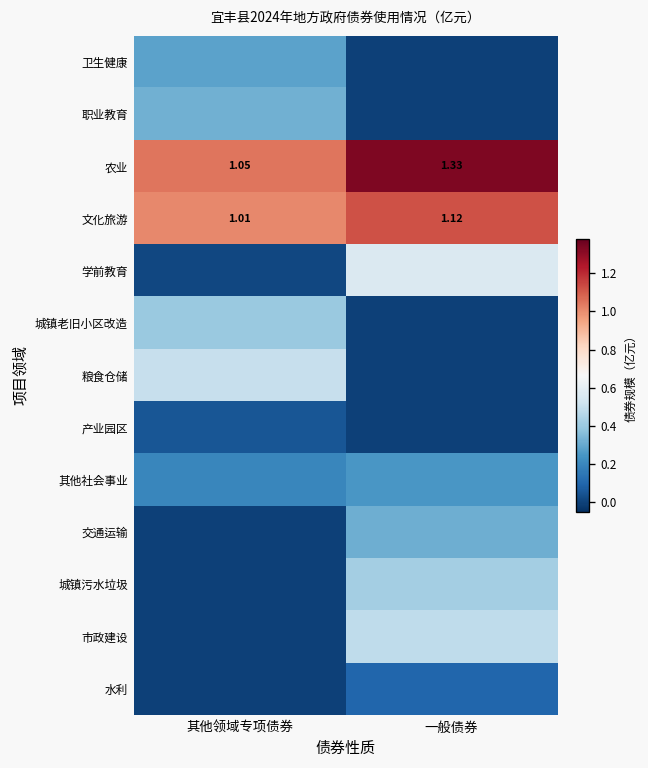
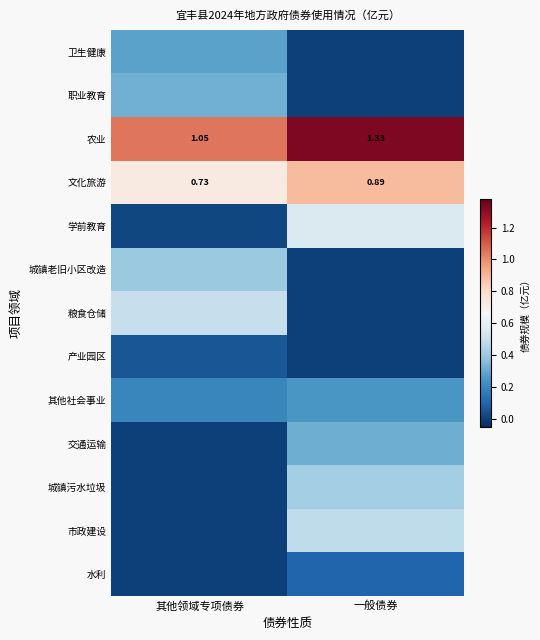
文化旅游, 其他领域专项债券: 1.01 -> 0.73
文化旅游, 一般债券: 1.12 -> 0.89
